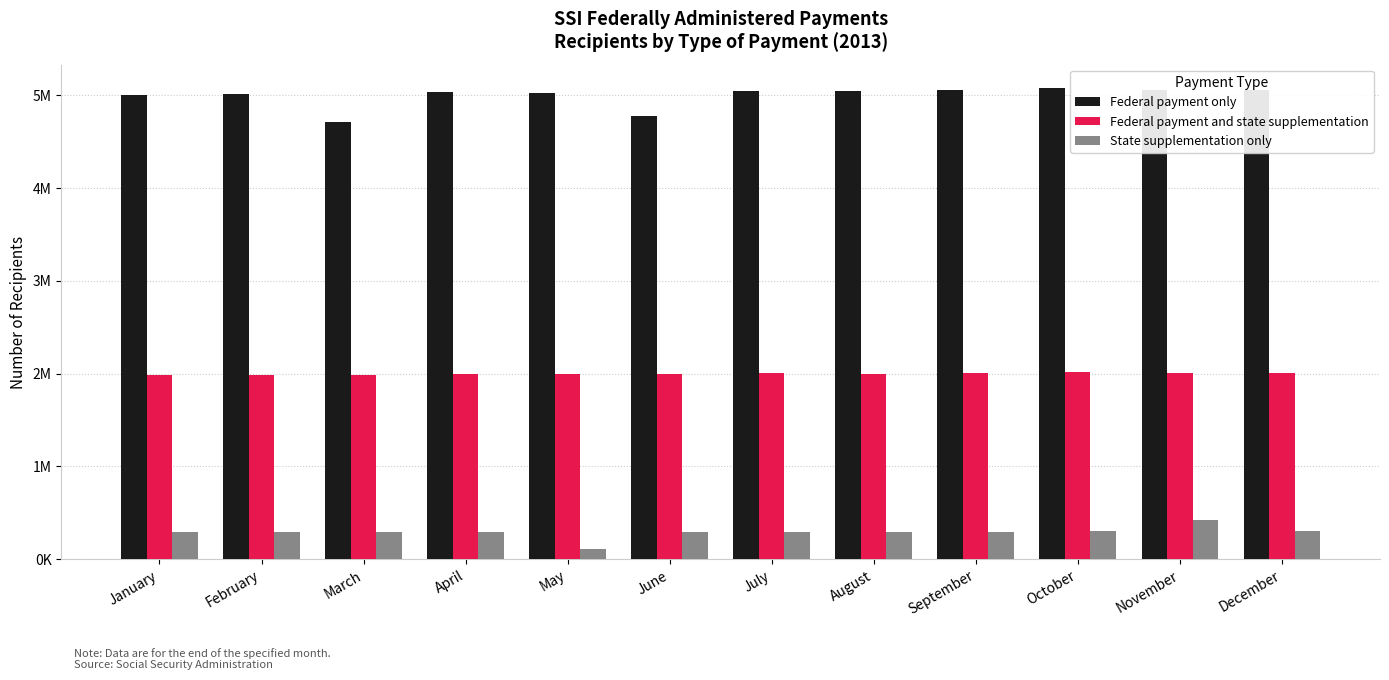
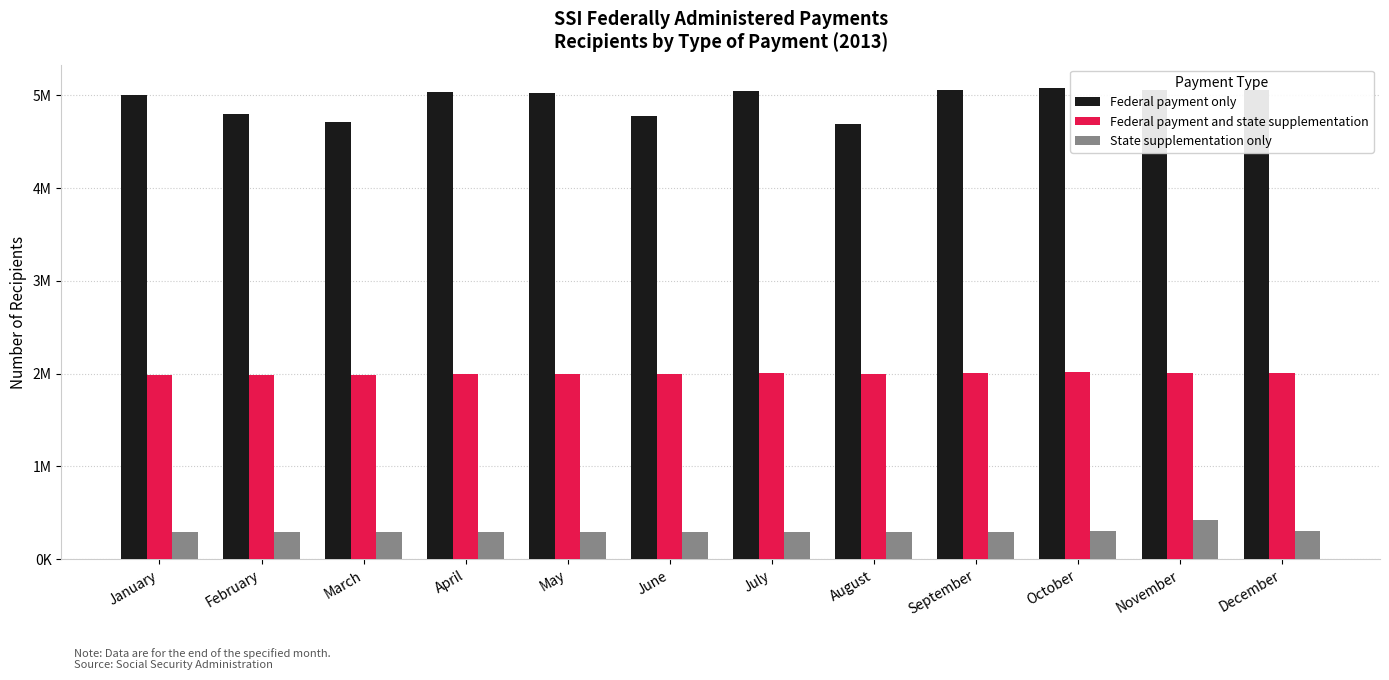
Federal payment only, February: 5000000 -> 4800000
State supplementation only, May: 100000 -> 300000
Federal payment only, August: 5000000 -> 4700000
